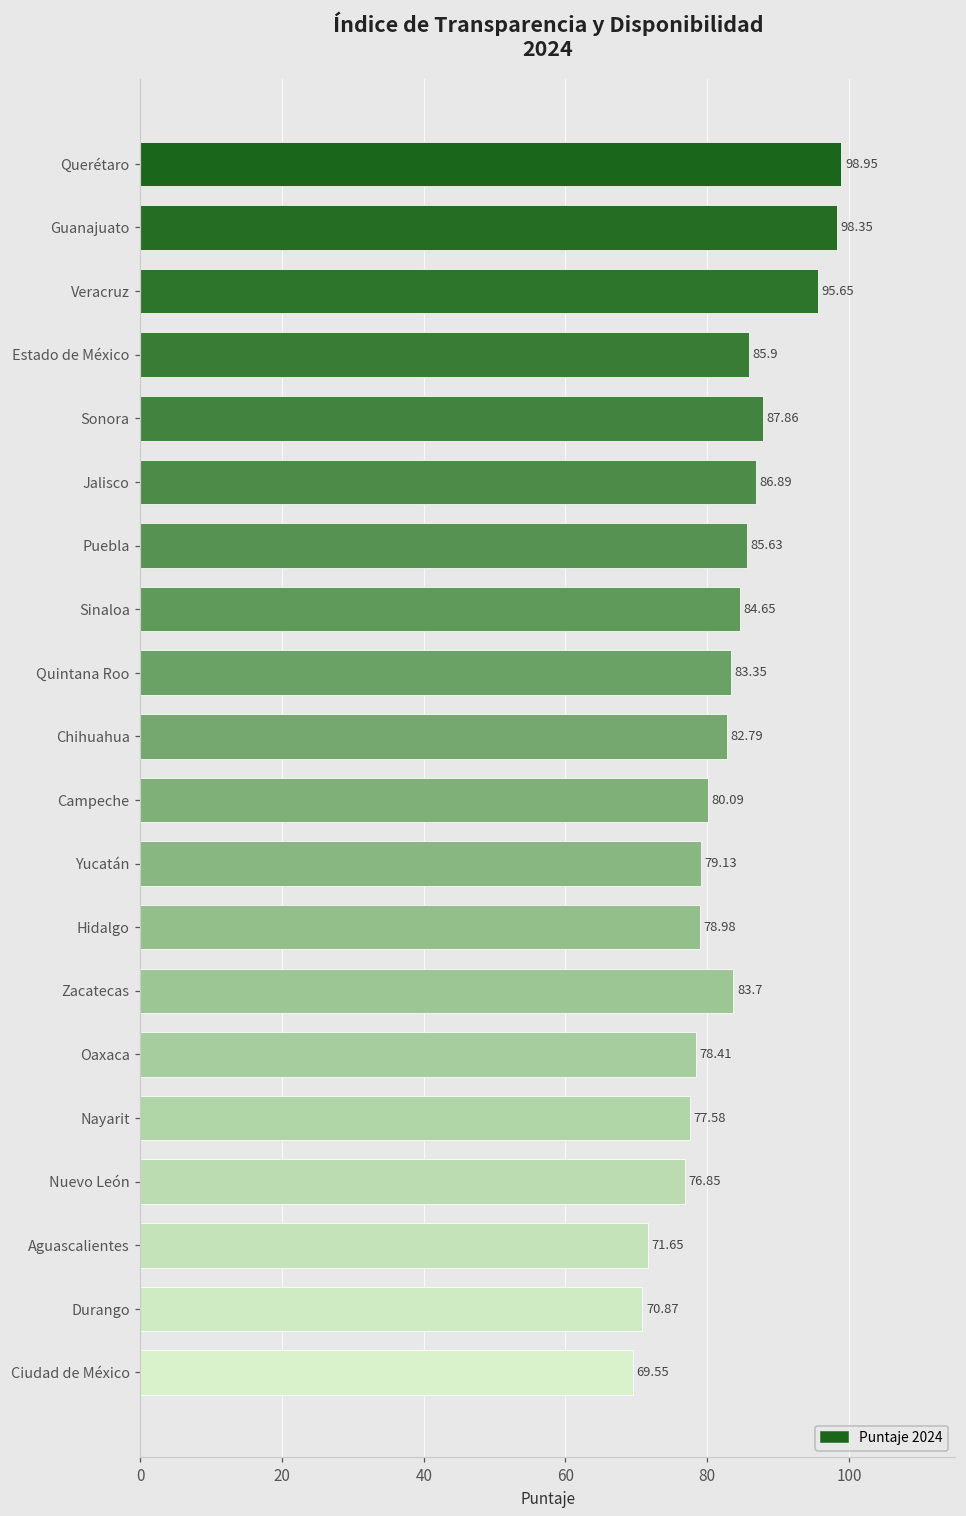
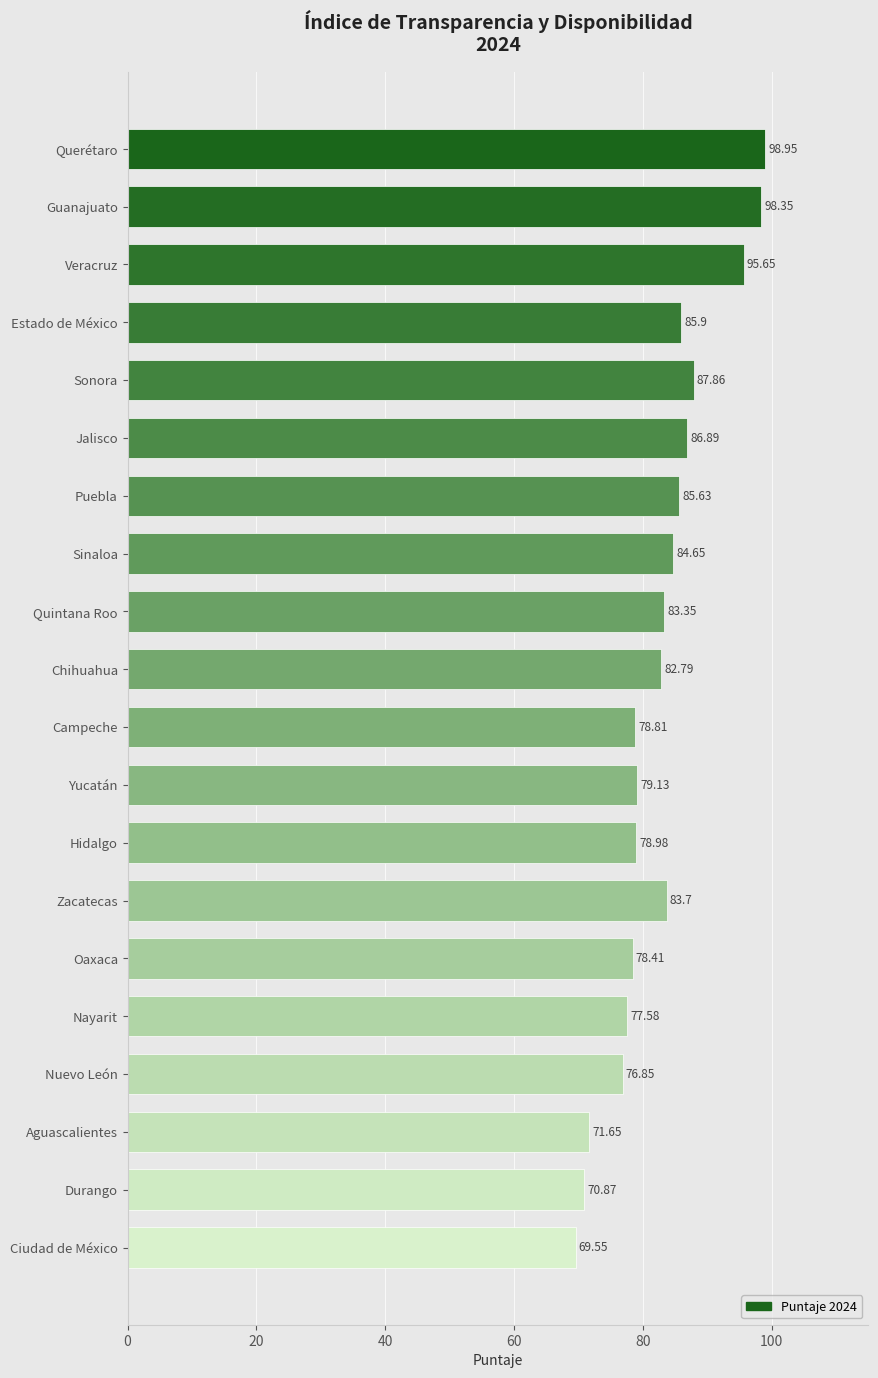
Campeche: 80.09 -> 78.81
